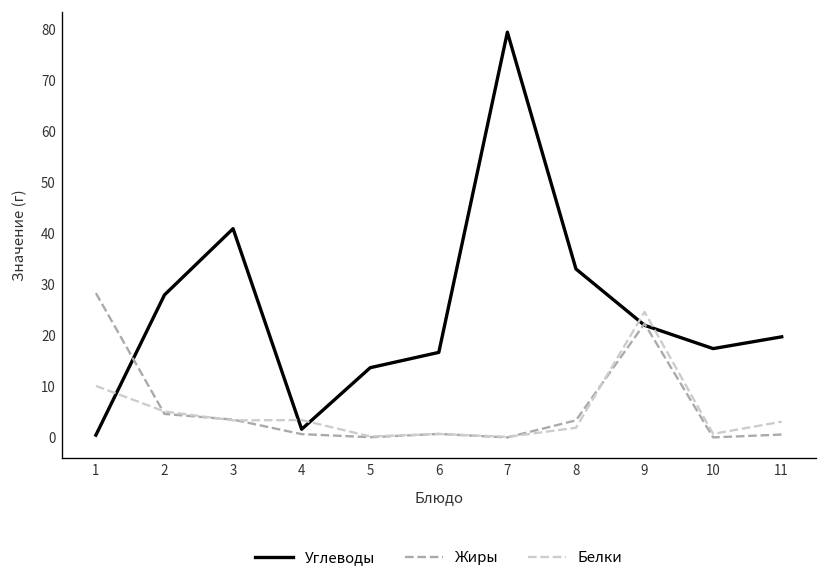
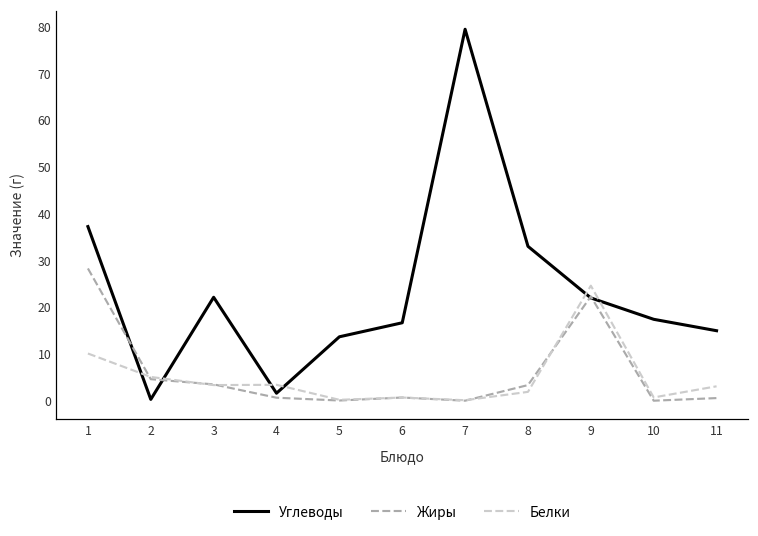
Углеводы, 1: 0 -> 37
Углеводы, 2: 28 -> 0
Углеводы, 3: 41 -> 22
Углеводы, 11: 20 -> 15
